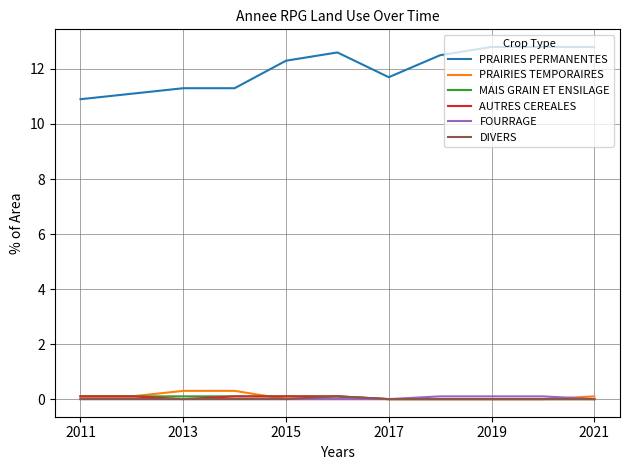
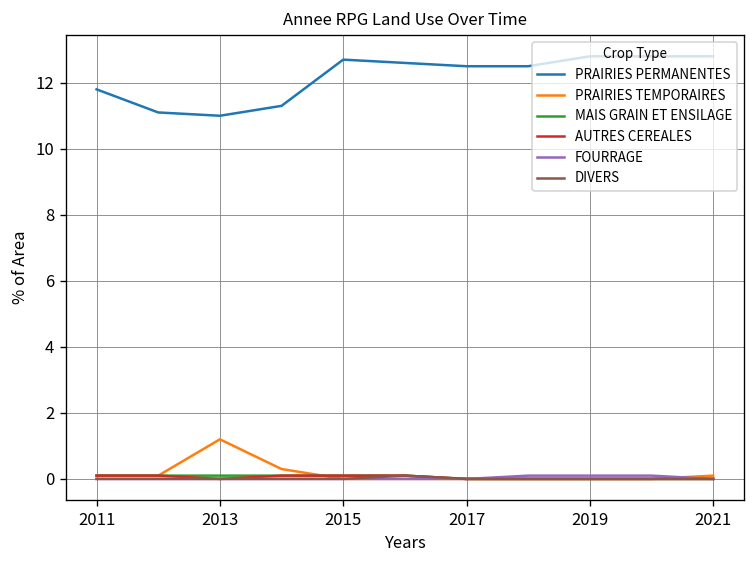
PRAIRIES PERMANENTES, 2011: 10.9 -> 11.8
PRAIRIES PERMANENTES, 2013: 11.3 -> 11.0
PRAIRIES TEMPORAIRES, 2013: 0.3 -> 1.2
PRAIRIES PERMANENTES, 2015: 12.3 -> 12.7
PRAIRIES PERMANENTES, 2017: 11.7 -> 12.5
